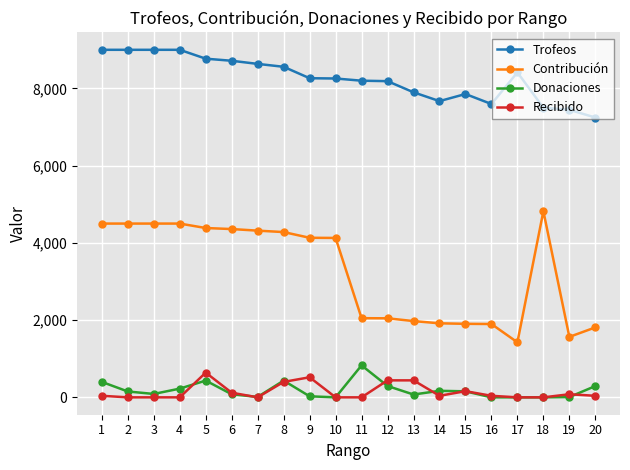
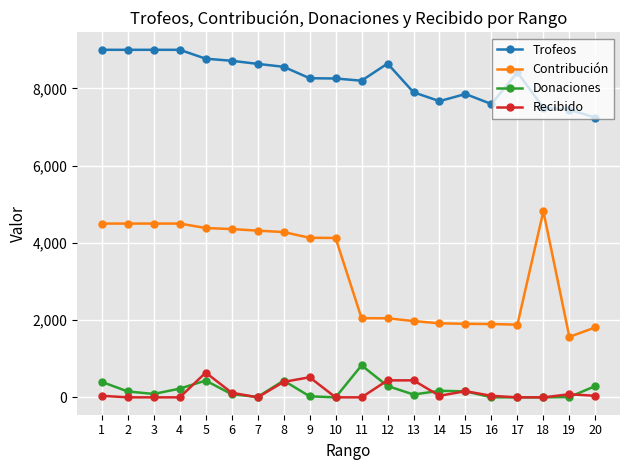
Trofeos, 12: 8,200 -> 8,600
Contribución, 17: 1,400 -> 1,900
